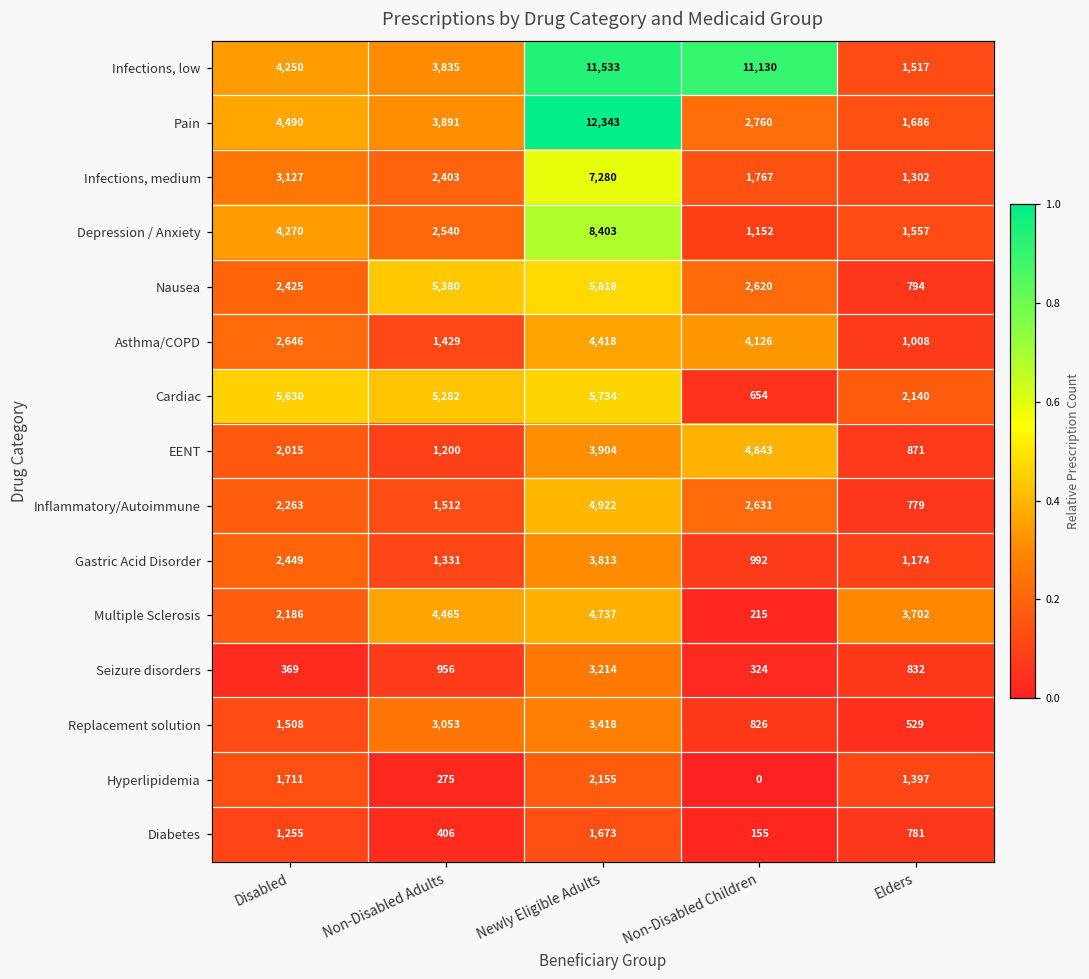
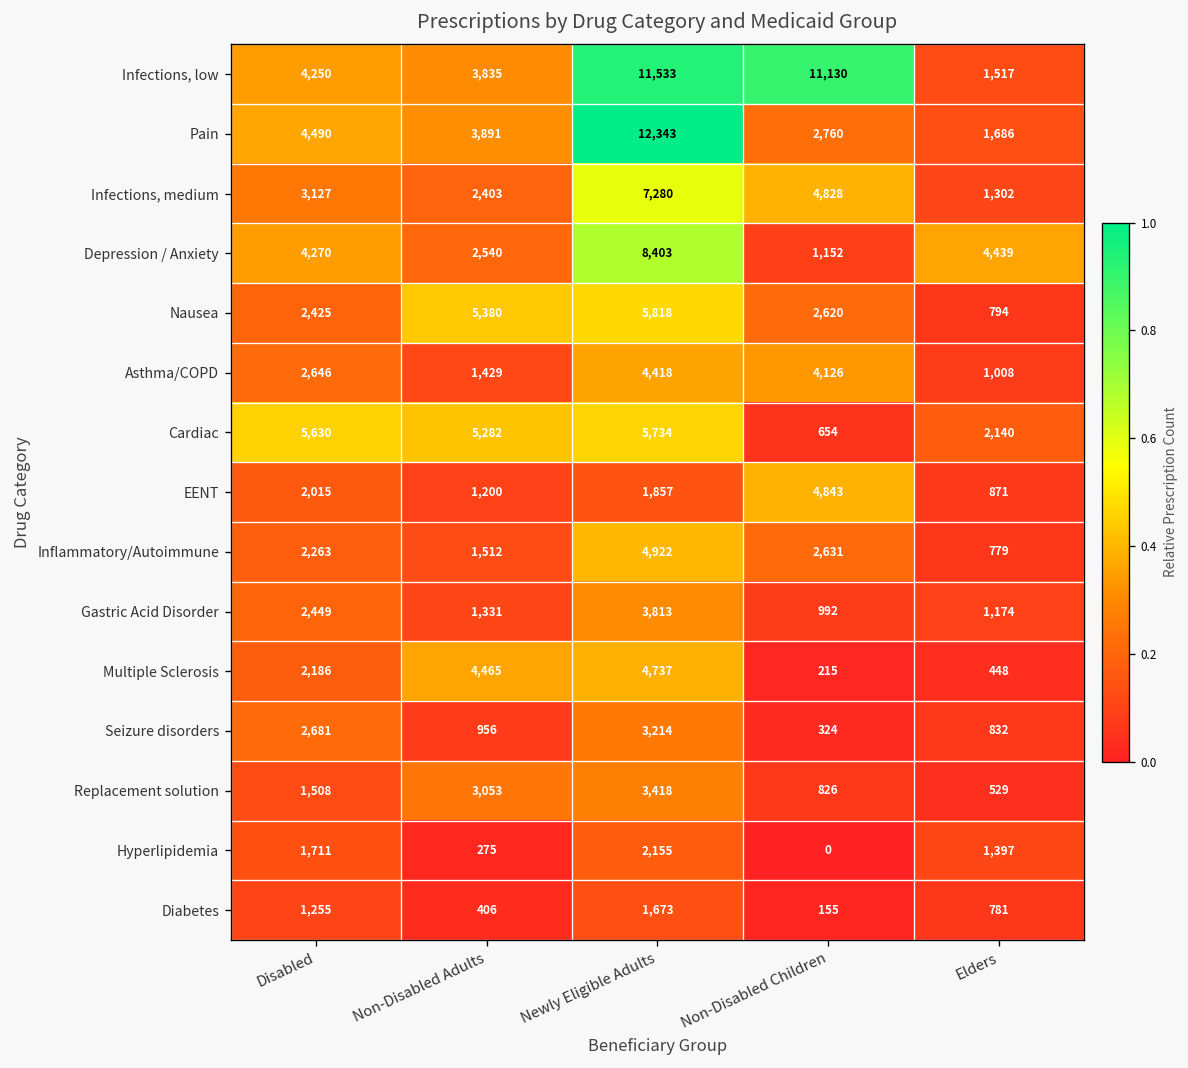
Infections, medium, Non-Disabled Children: 1,767 -> 4,828
Depression / Anxiety, Elders: 1,557 -> 4,439
EENT, Newly Eligible Adults: 3,904 -> 1,857
Multiple Sclerosis, Elders: 3,702 -> 448
Seizure disorders, Disabled: 369 -> 2,681
